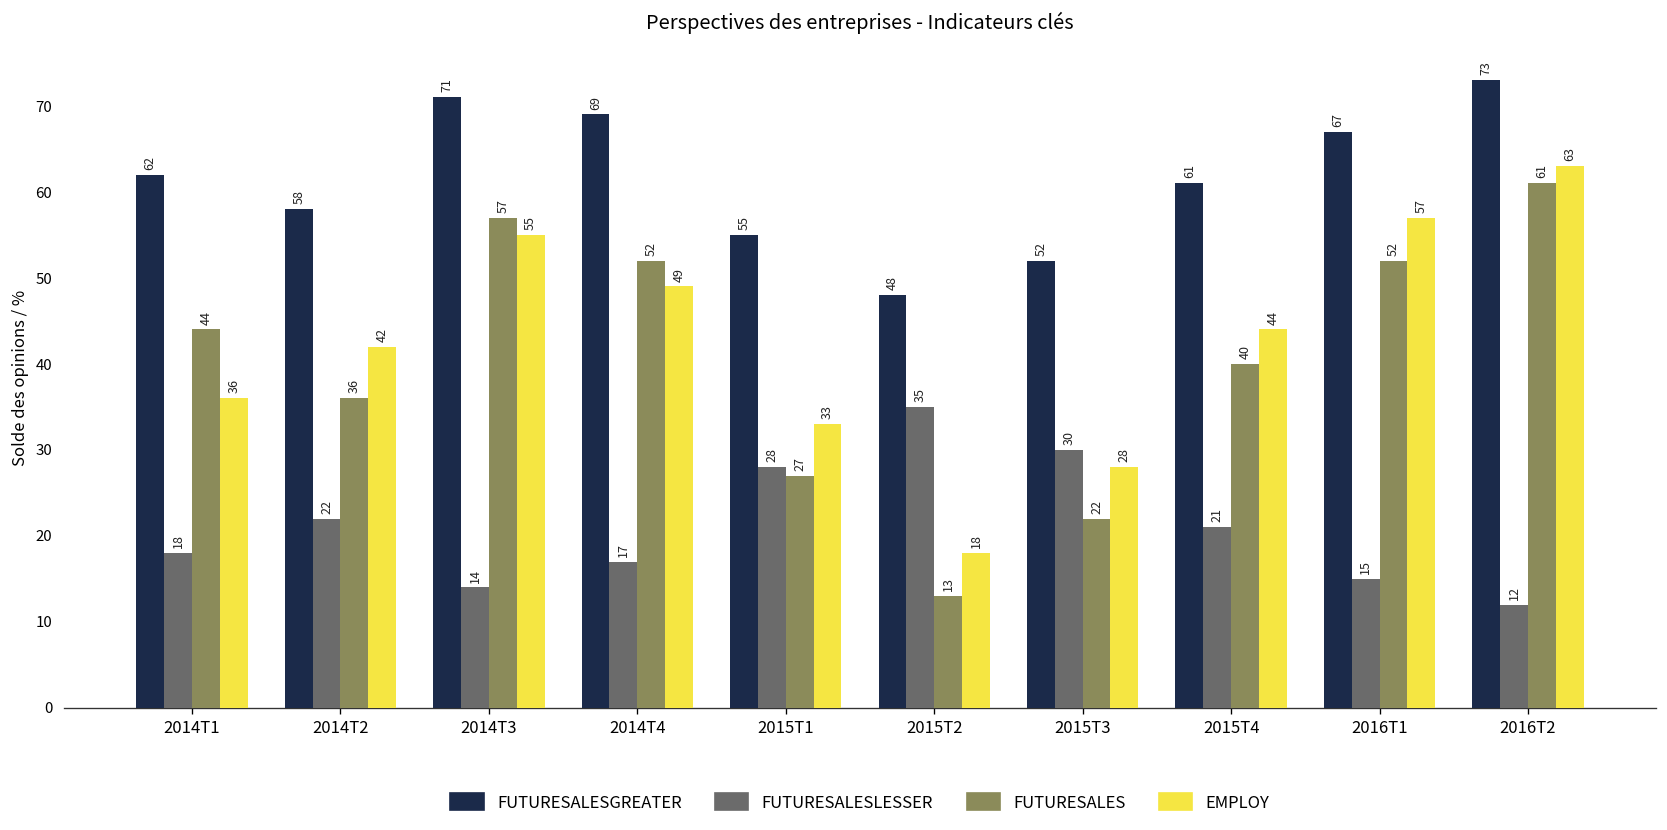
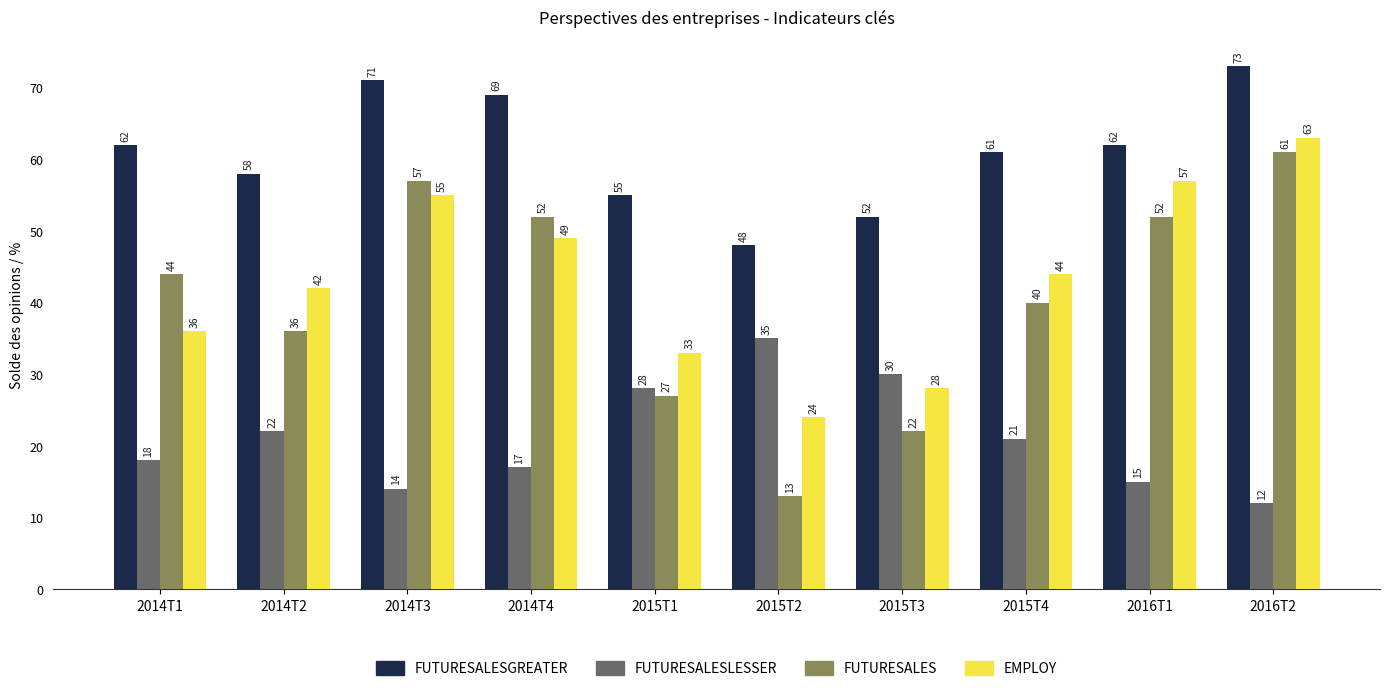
EMPLOY, 2015T2: 18 -> 24
FUTURESALESGREATER, 2016T1: 67 -> 62
